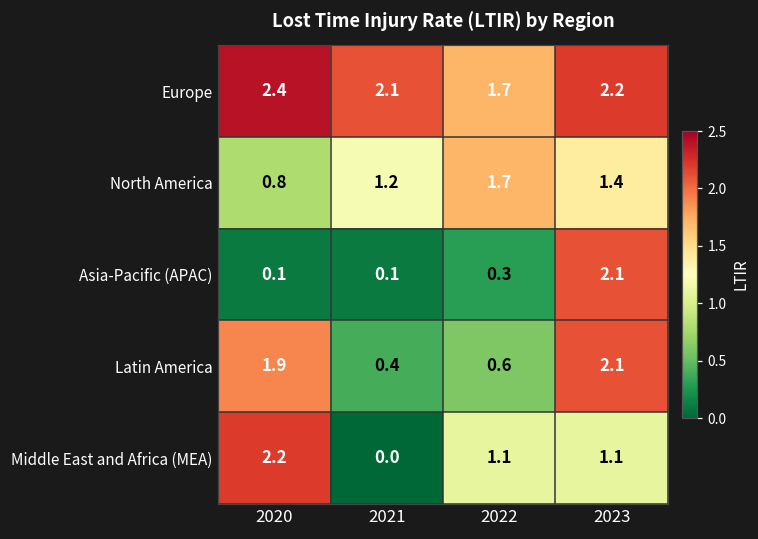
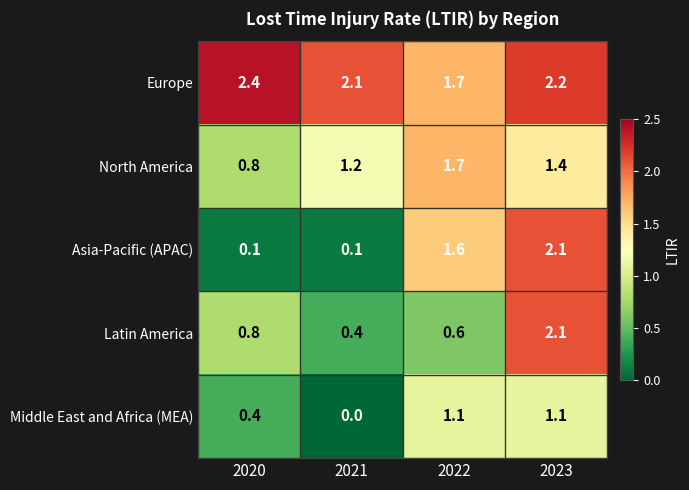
Asia-Pacific (APAC), 2022: 0.3 -> 1.6
Latin America, 2020: 1.9 -> 0.8
Middle East and Africa (MEA), 2020: 2.2 -> 0.4
